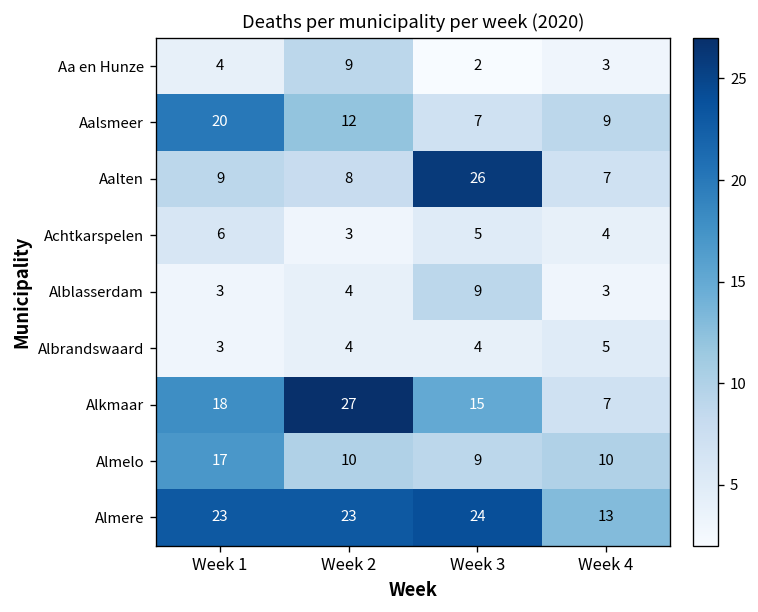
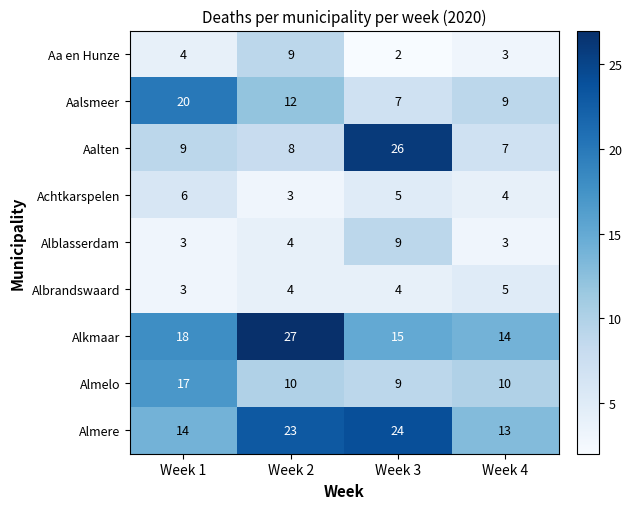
Alkmaar, Week 4: 7 -> 14
Almere, Week 1: 23 -> 14
